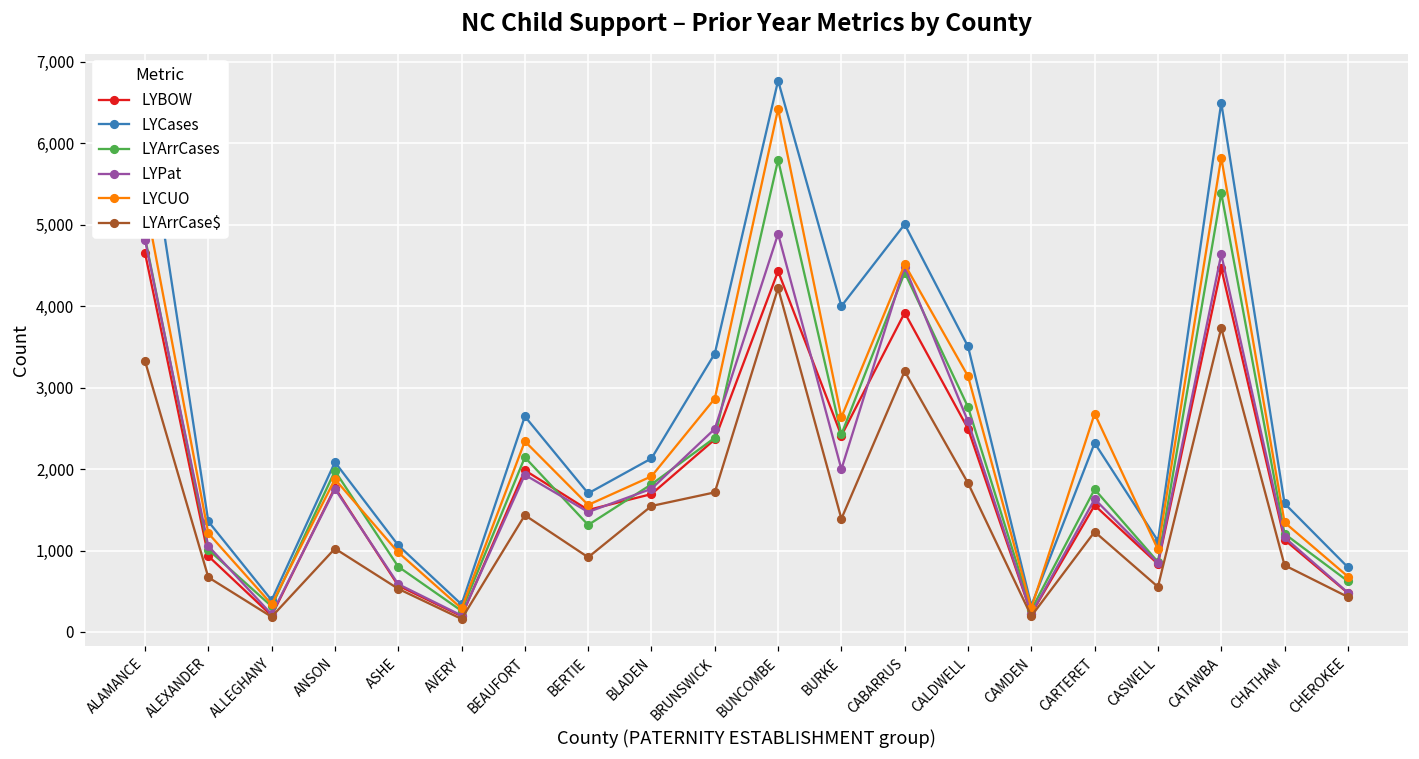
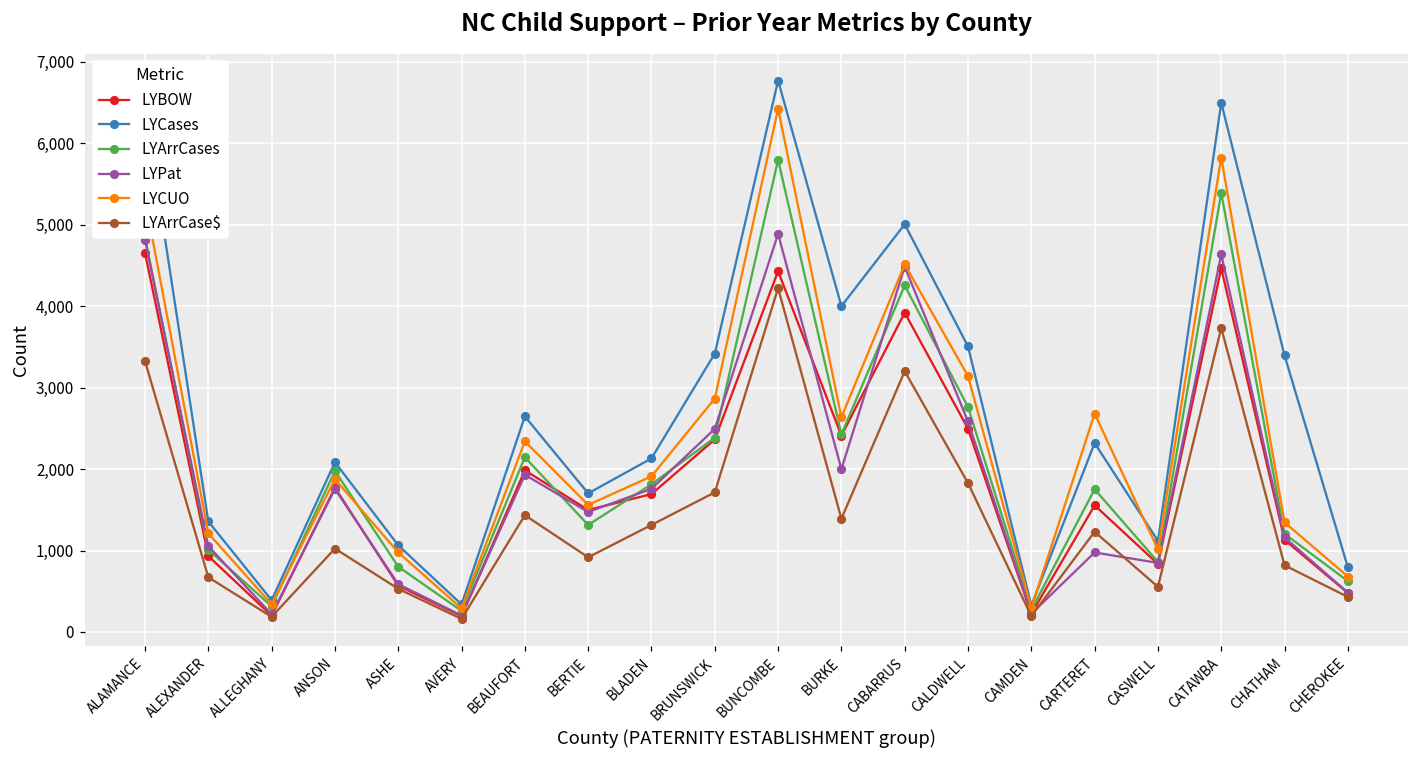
LYArrCase$, BLADEN: 1,500 -> 1,300
LYArrCases, CABARRUS: 4,400 -> 4,300
LYPat, CARTERET: 1,600 -> 1,000
LYCases, CHATHAM: 1,600 -> 3,400
